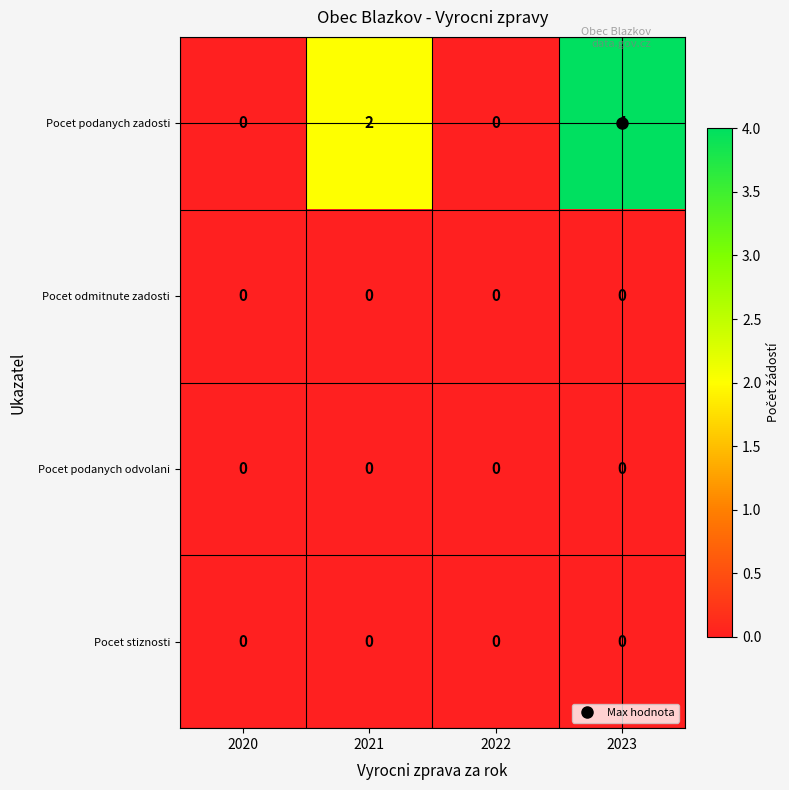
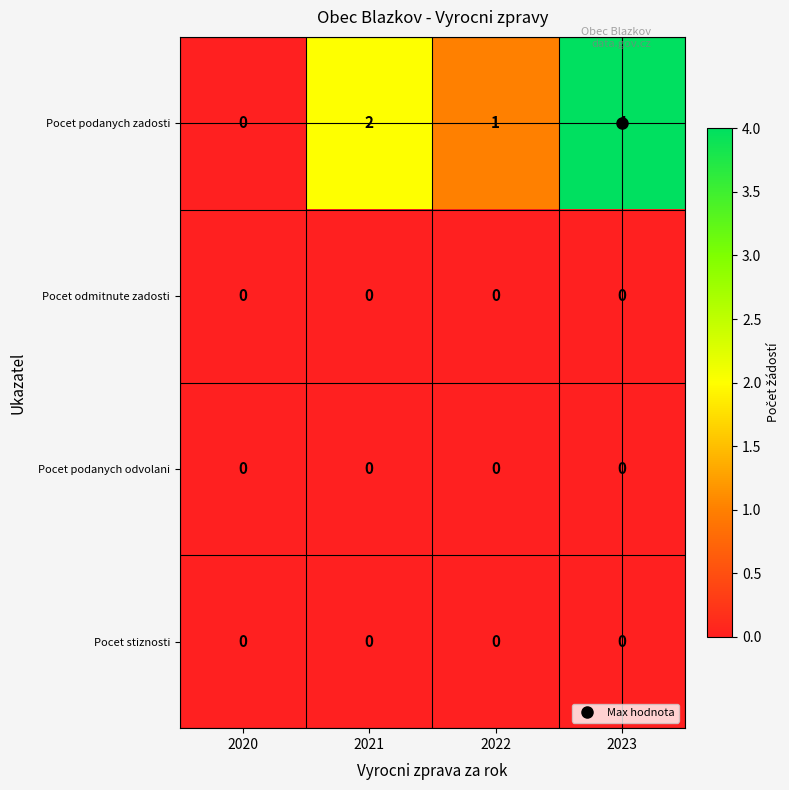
Pocet podanych zadosti, 2022: 0 -> 1
